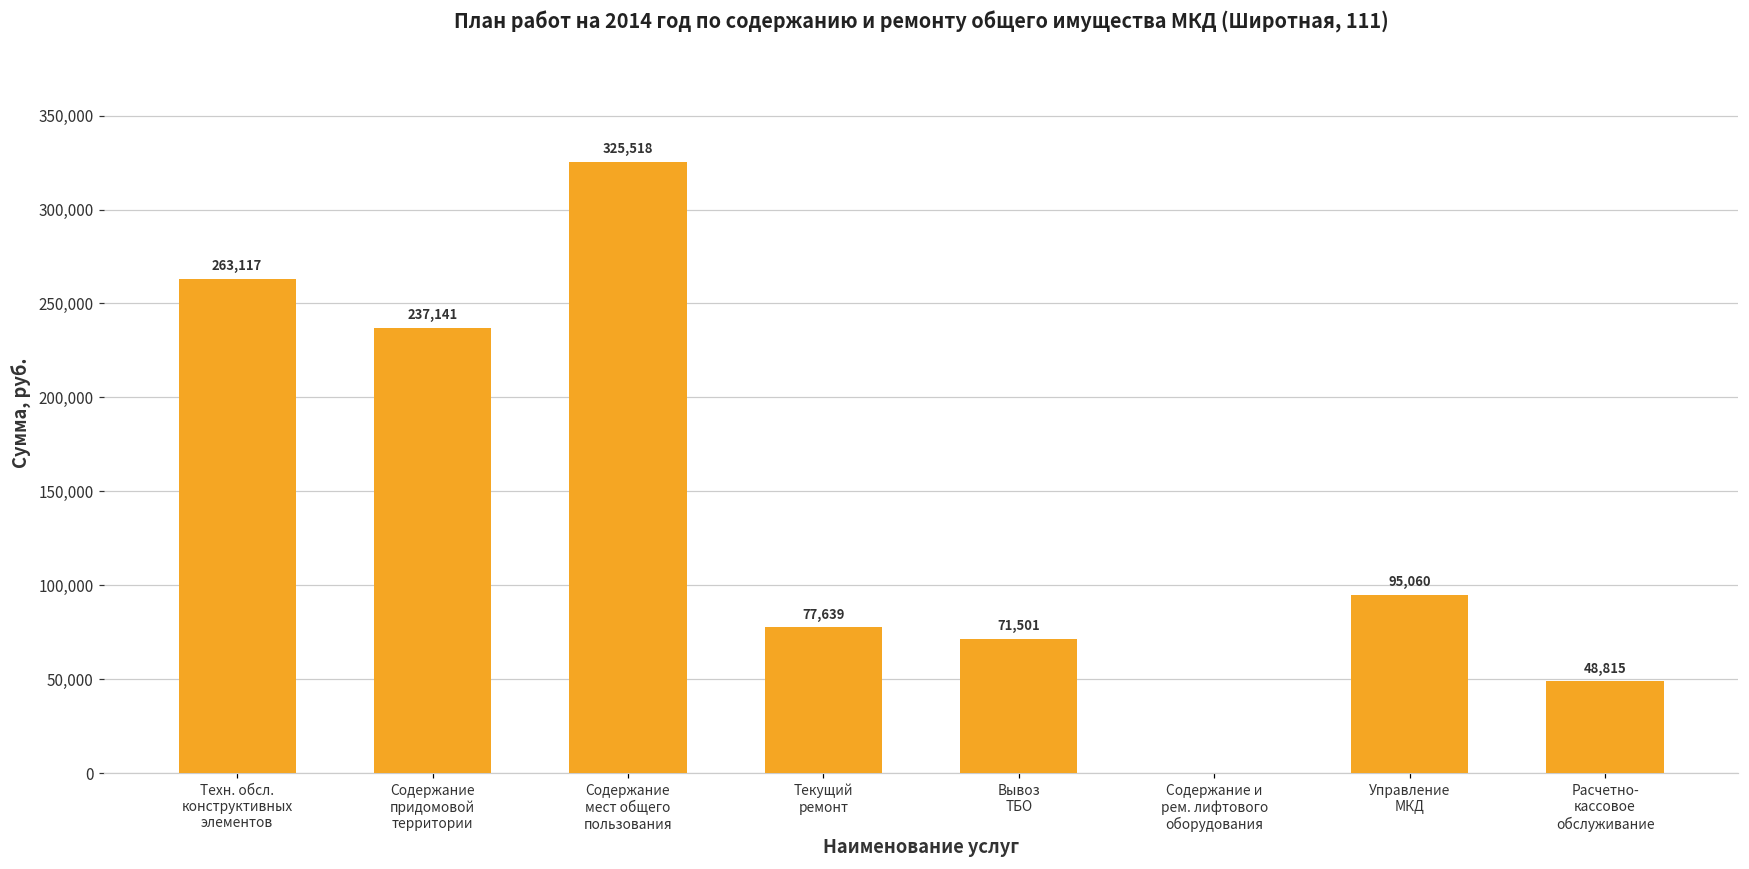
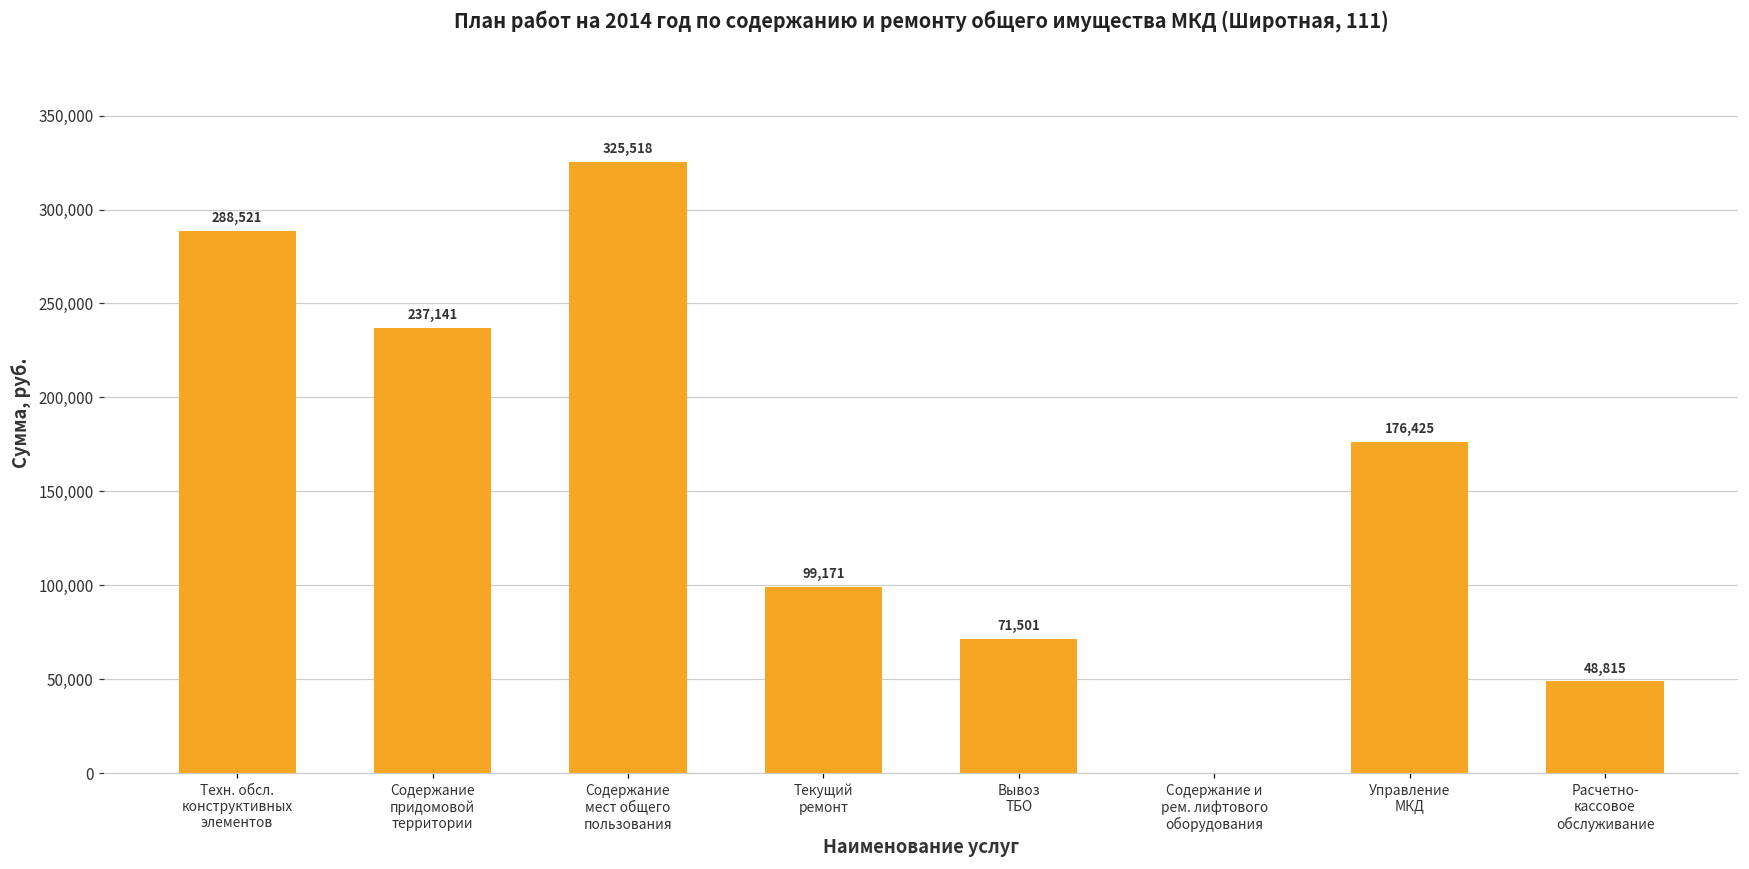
Техн. обсл. конструктивных элементов: 263,117 -> 288,521
Текущий ремонт: 77,639 -> 99,171
Управление МКД: 95,060 -> 176,425
